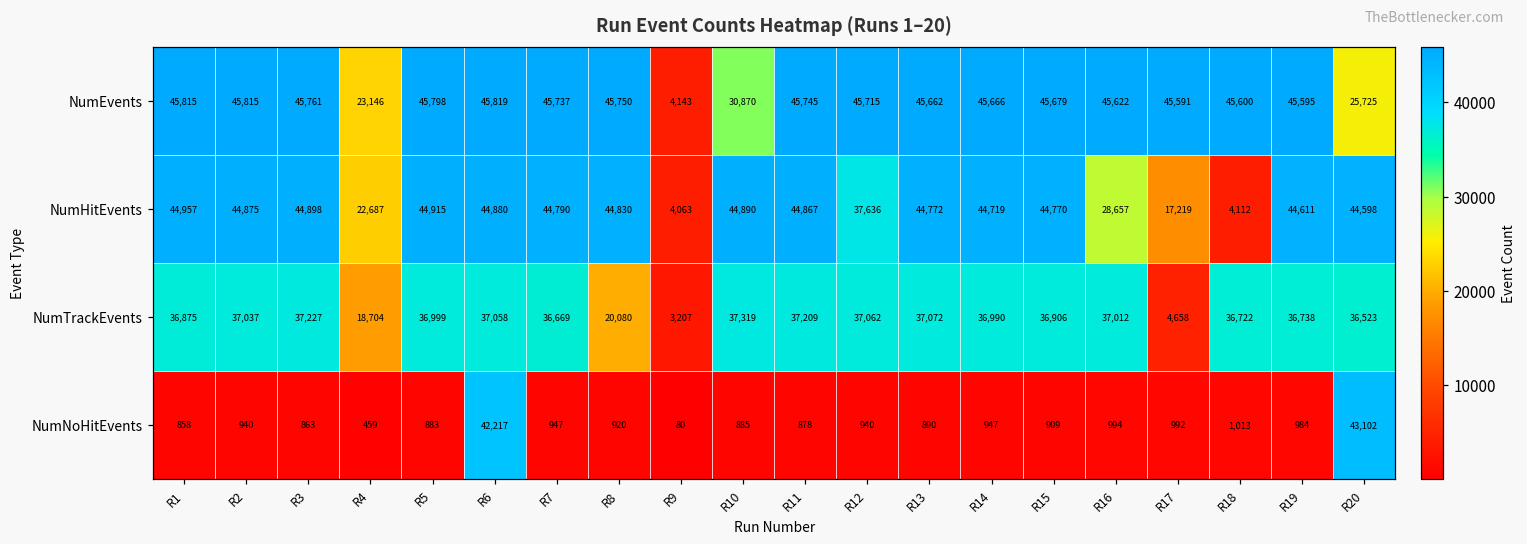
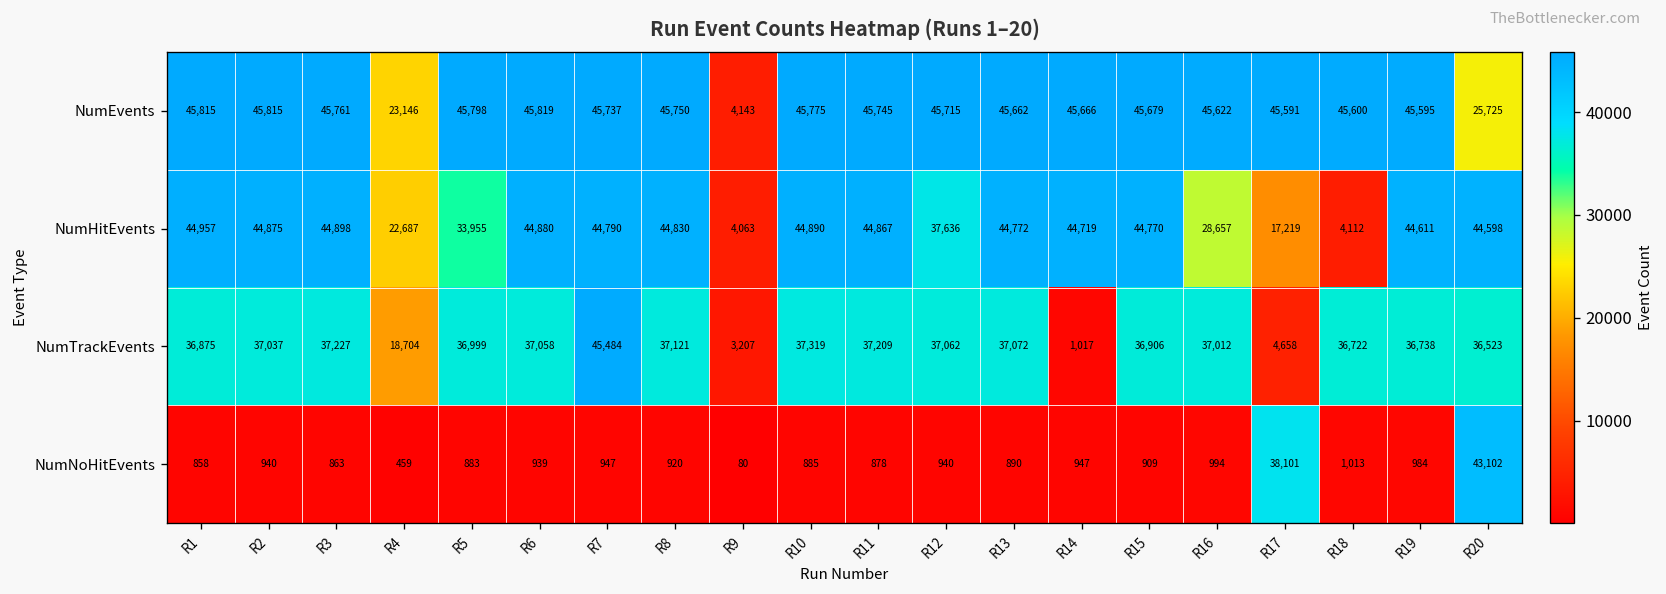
NumEvents, R10: 30,870 -> 45,775
NumHitEvents, R5: 44,915 -> 33,955
NumTrackEvents, R7: 36,669 -> 45,484
NumTrackEvents, R8: 20,080 -> 37,121
NumTrackEvents, R14: 36,990 -> 1,017
NumNoHitEvents, R6: 42,217 -> 939
NumNoHitEvents, R17: 992 -> 38,101
